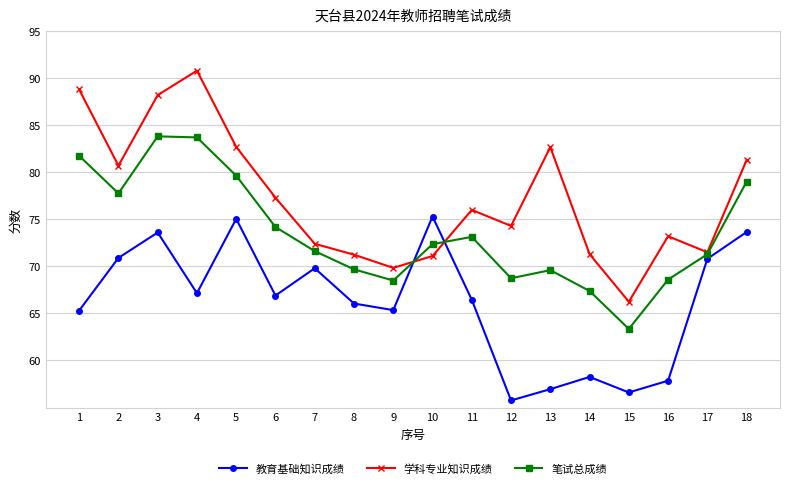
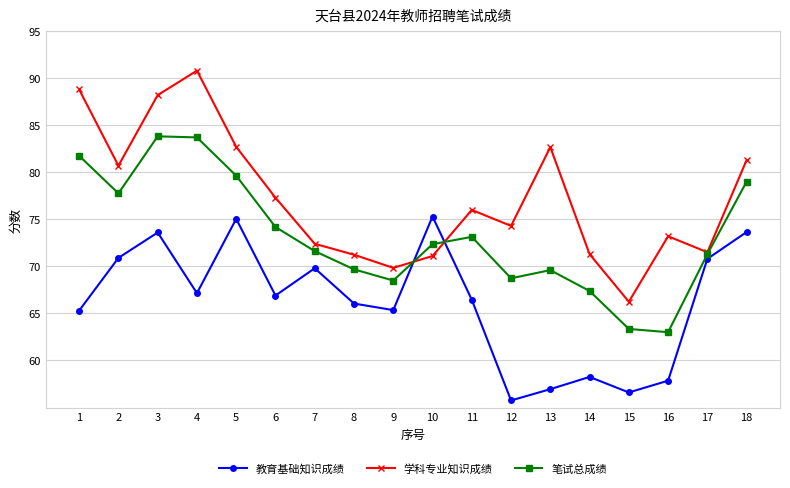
笔试总成绩, 16: 69 -> 63
